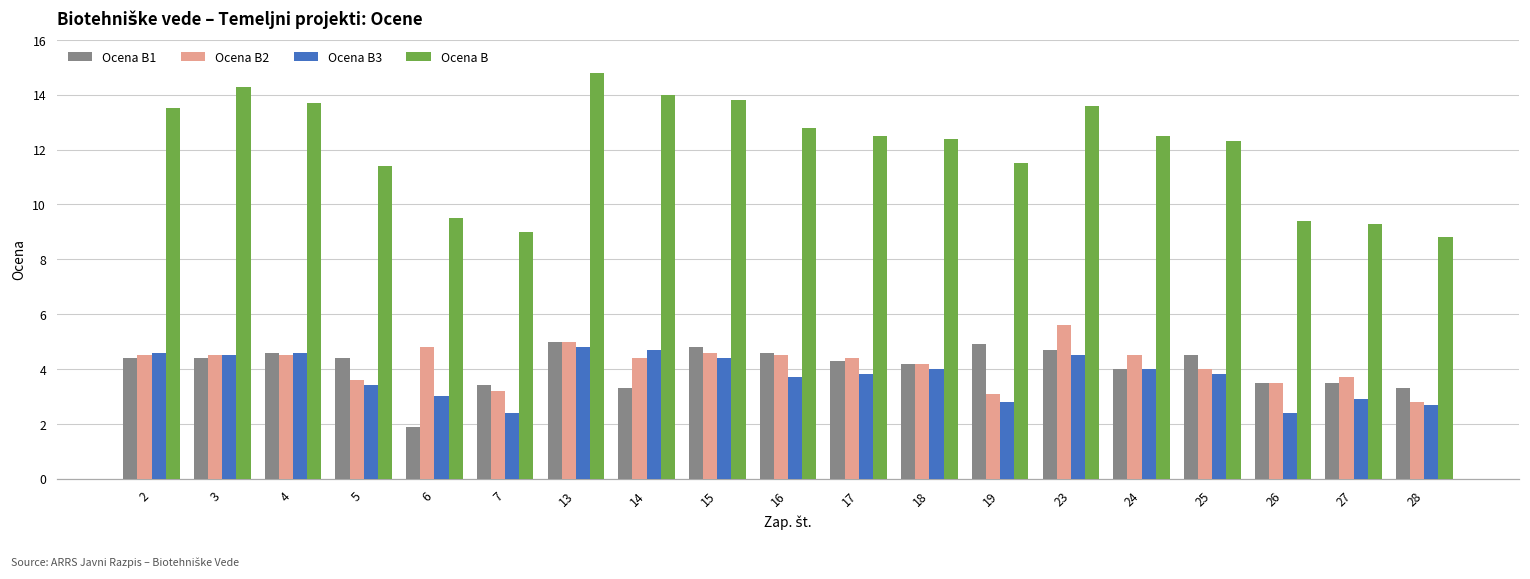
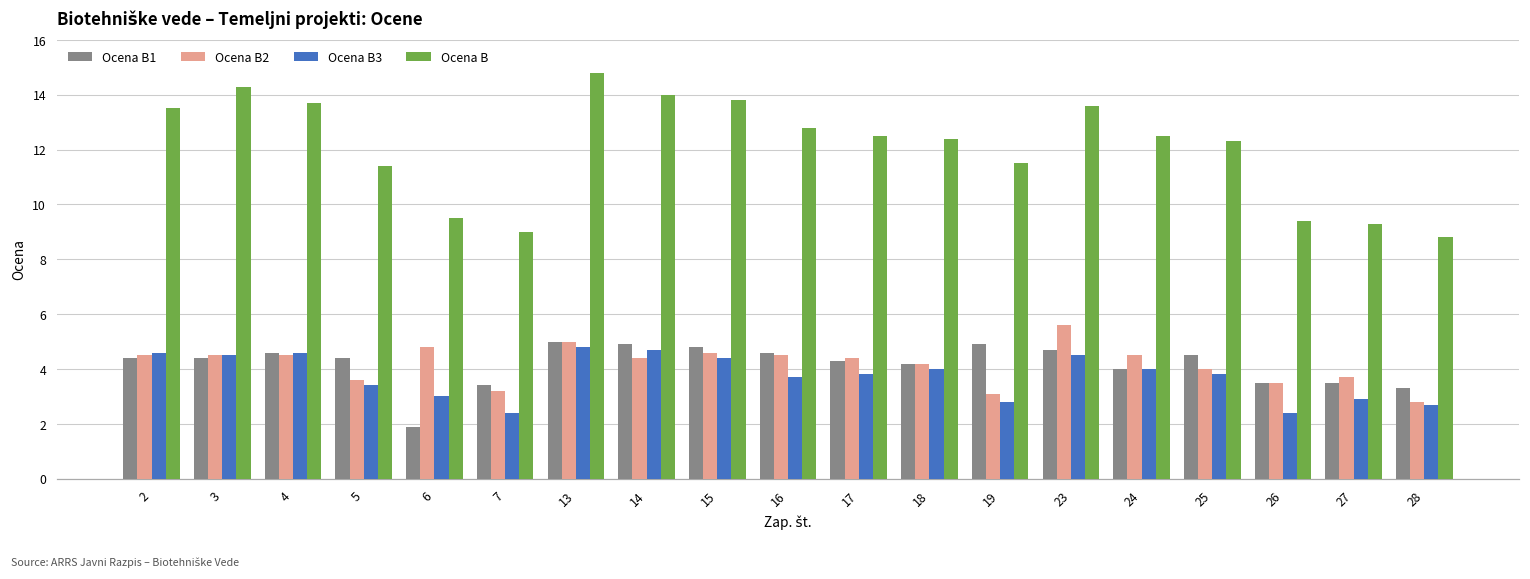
Ocena B1, 14: 3.3 -> 4.9
